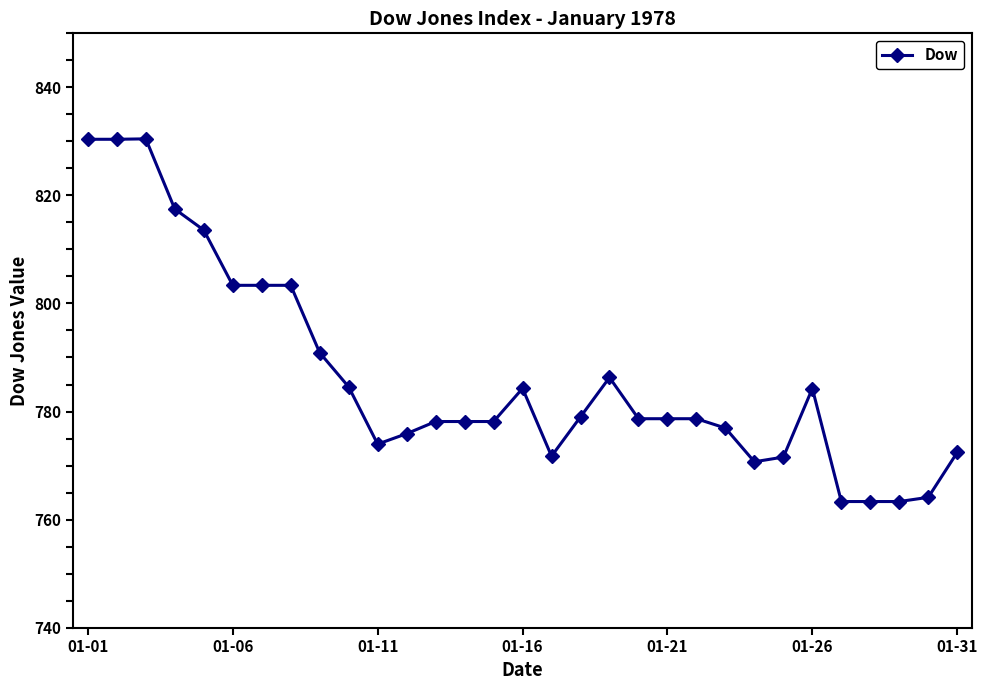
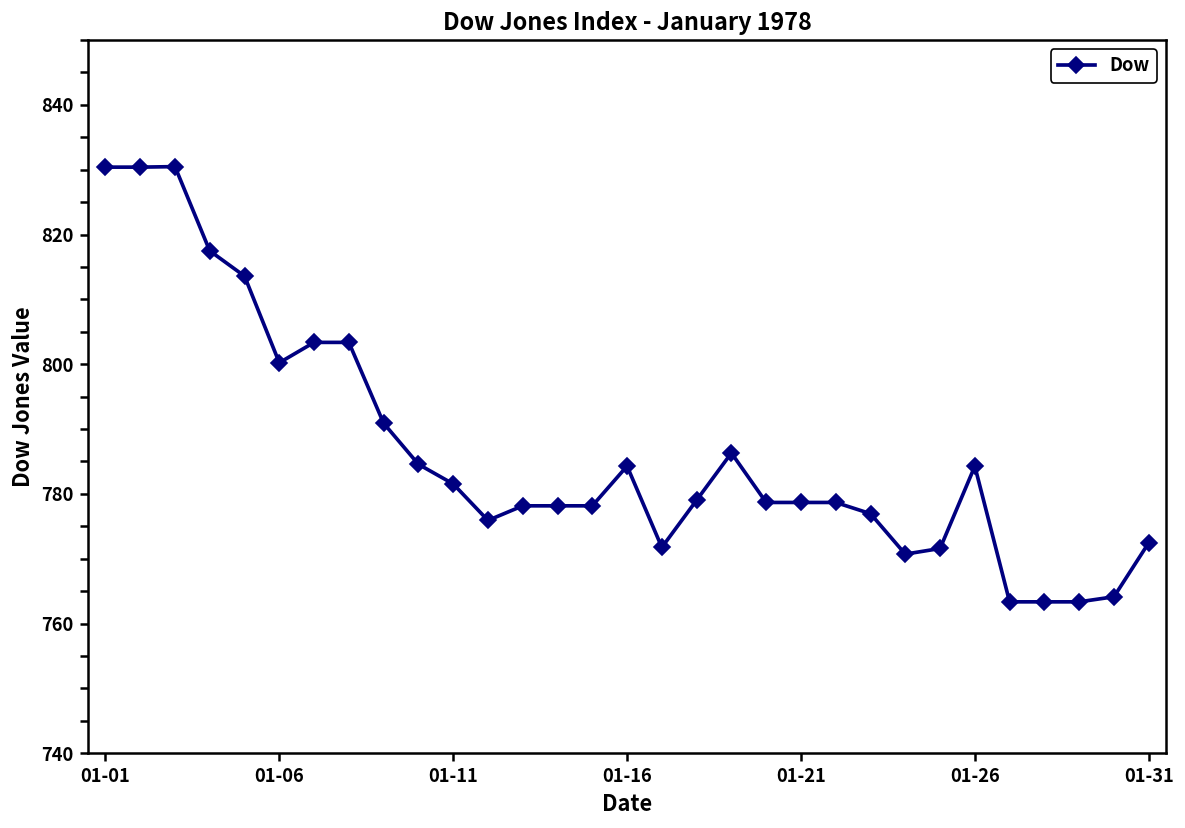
01-06: 803 -> 800
01-11: 774 -> 782
